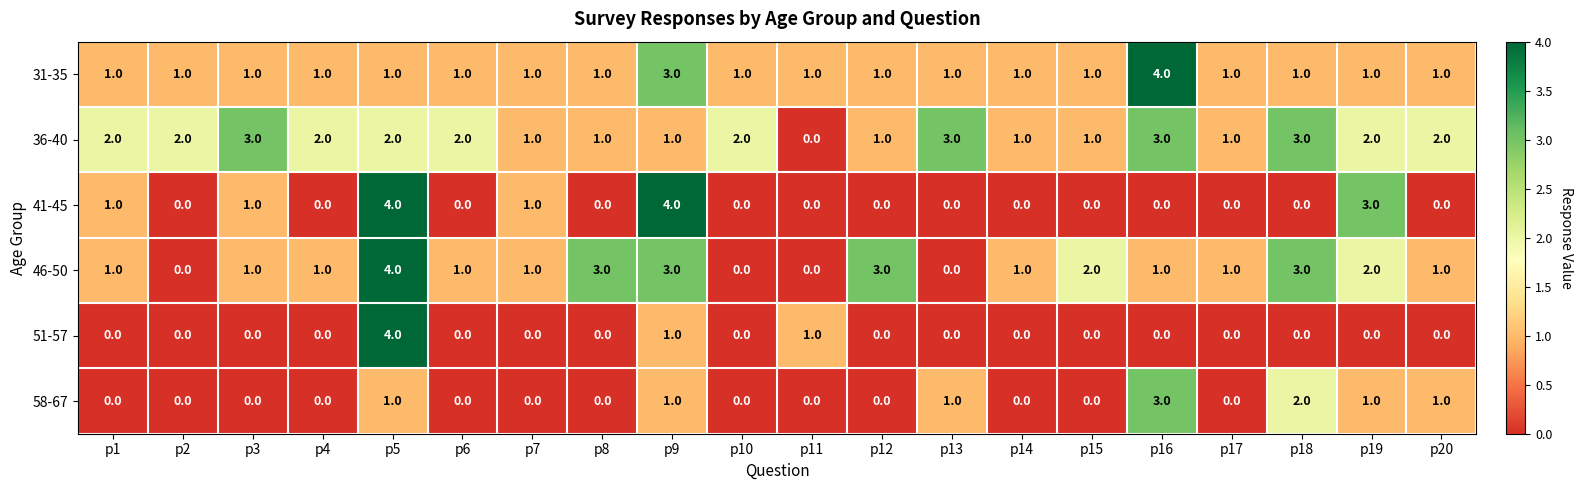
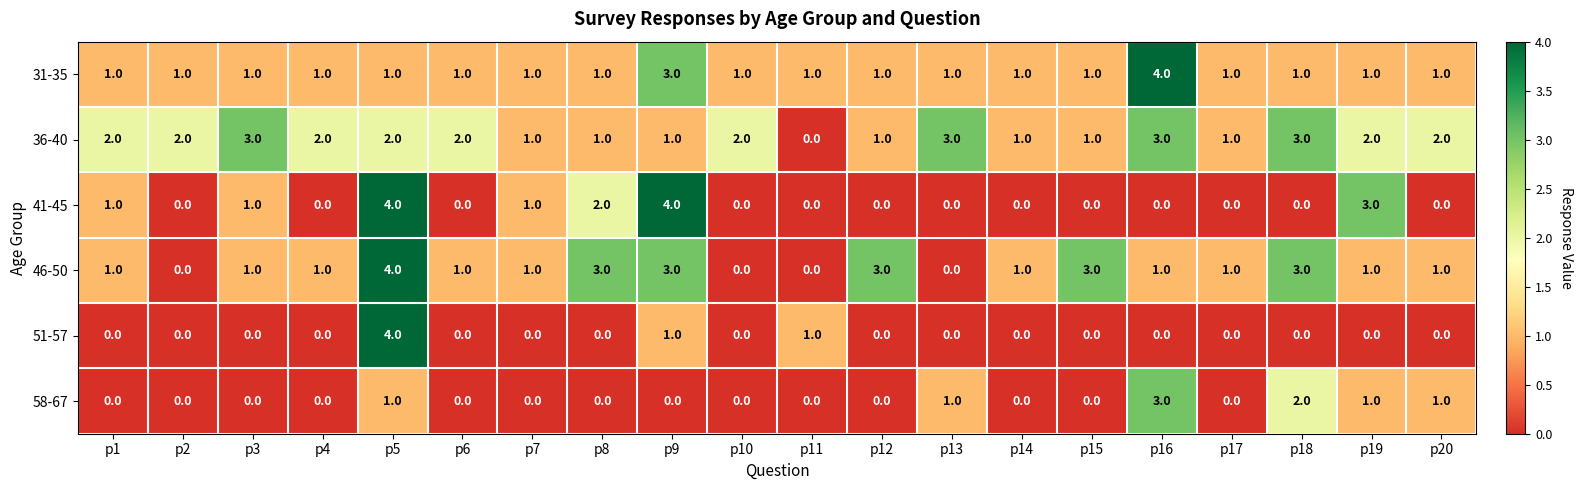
41-45, p8: 0.0 -> 2.0
46-50, p15: 2.0 -> 3.0
46-50, p19: 2.0 -> 1.0
58-67, p9: 1.0 -> 0.0
